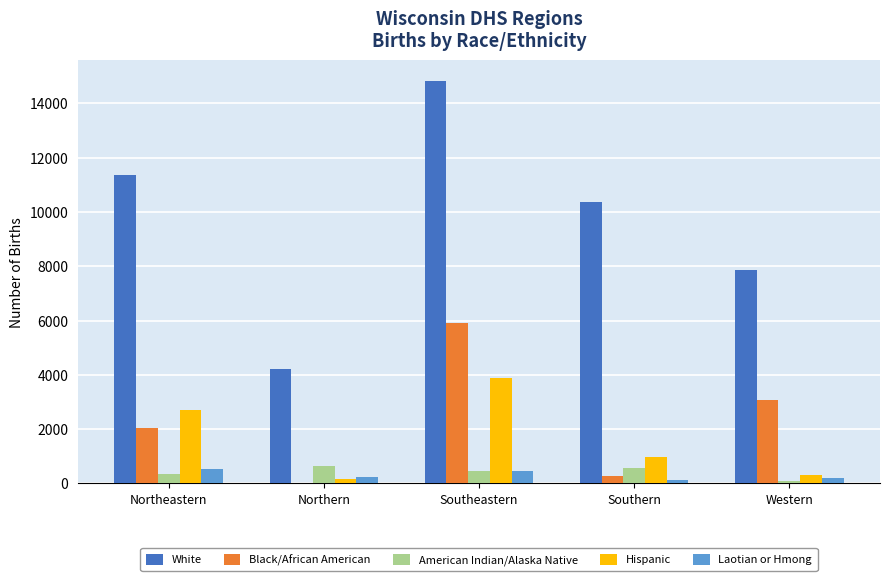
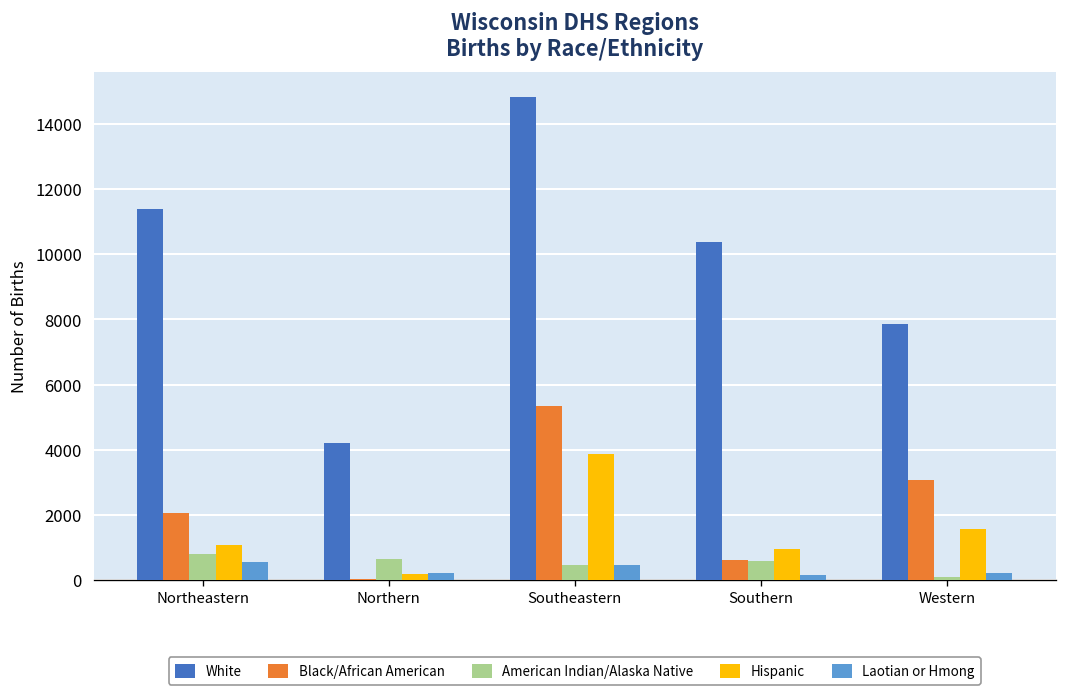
American Indian/Alaska Native, Northeastern: 300 -> 800
Hispanic, Northeastern: 2700 -> 1100
Black/African American, Southeastern: 5900 -> 5300
Black/African American, Southern: 300 -> 600
Hispanic, Western: 300 -> 1600
